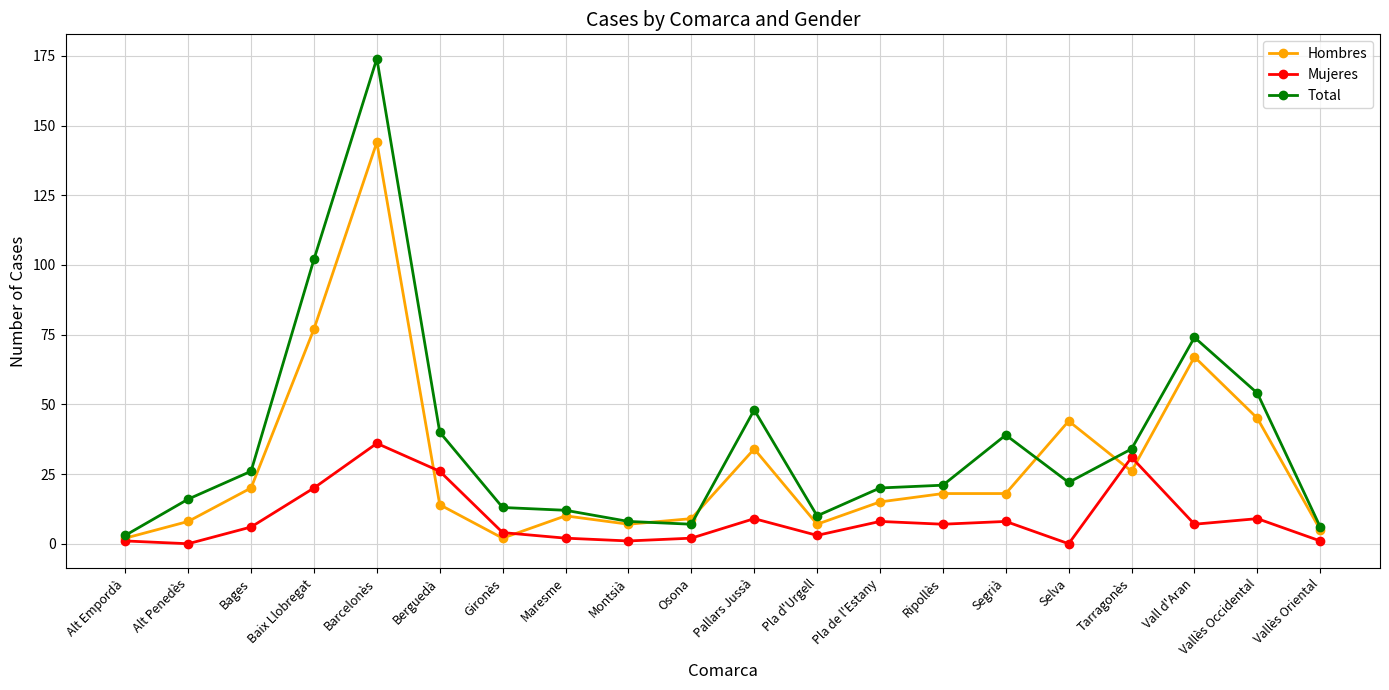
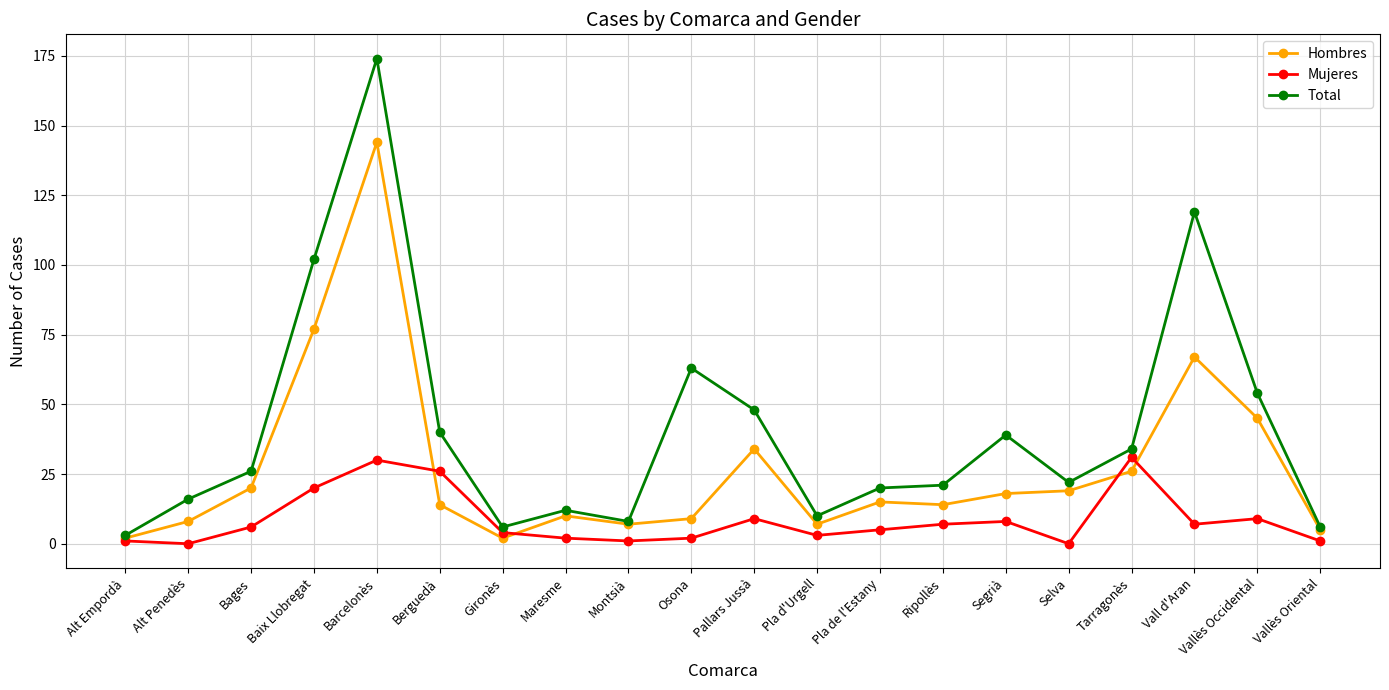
Mujeres, Barcelonès: 36 -> 30
Total, Gironès: 13 -> 6
Total, Osona: 7 -> 63
Mujeres, Pla de l'Estany: 8 -> 5
Hombres, Ripollès: 18 -> 14
Hombres, Selva: 44 -> 19
Total, Vall d'Aran: 74 -> 119
